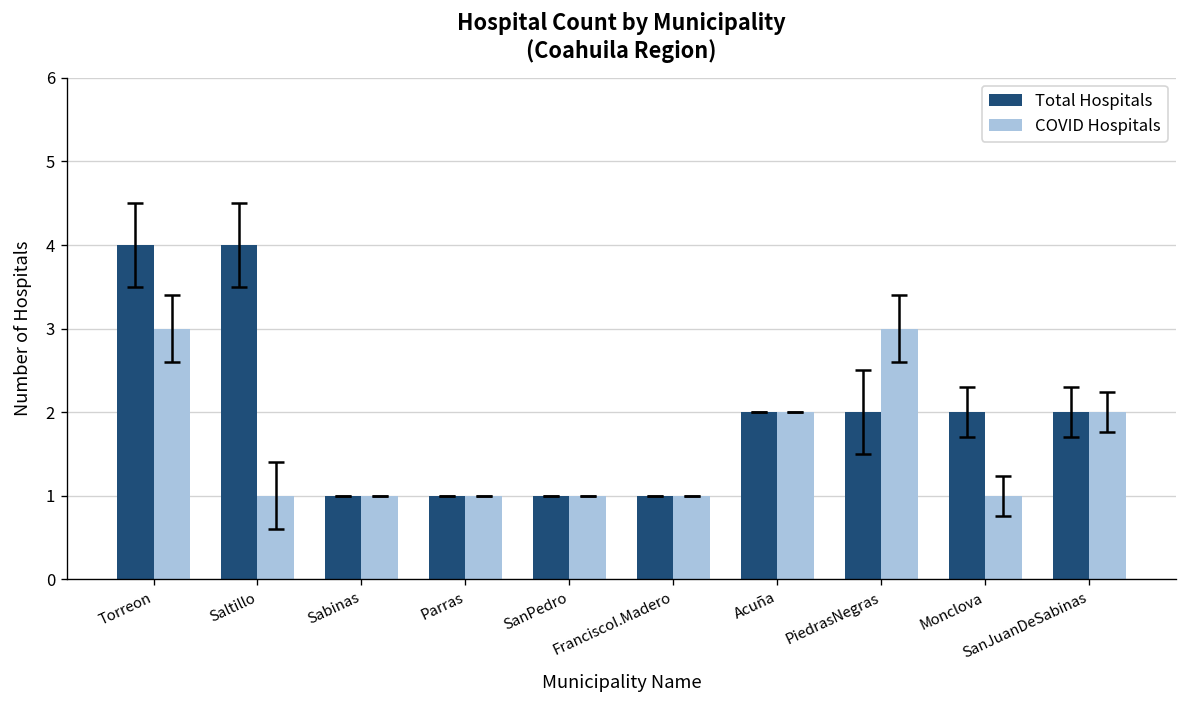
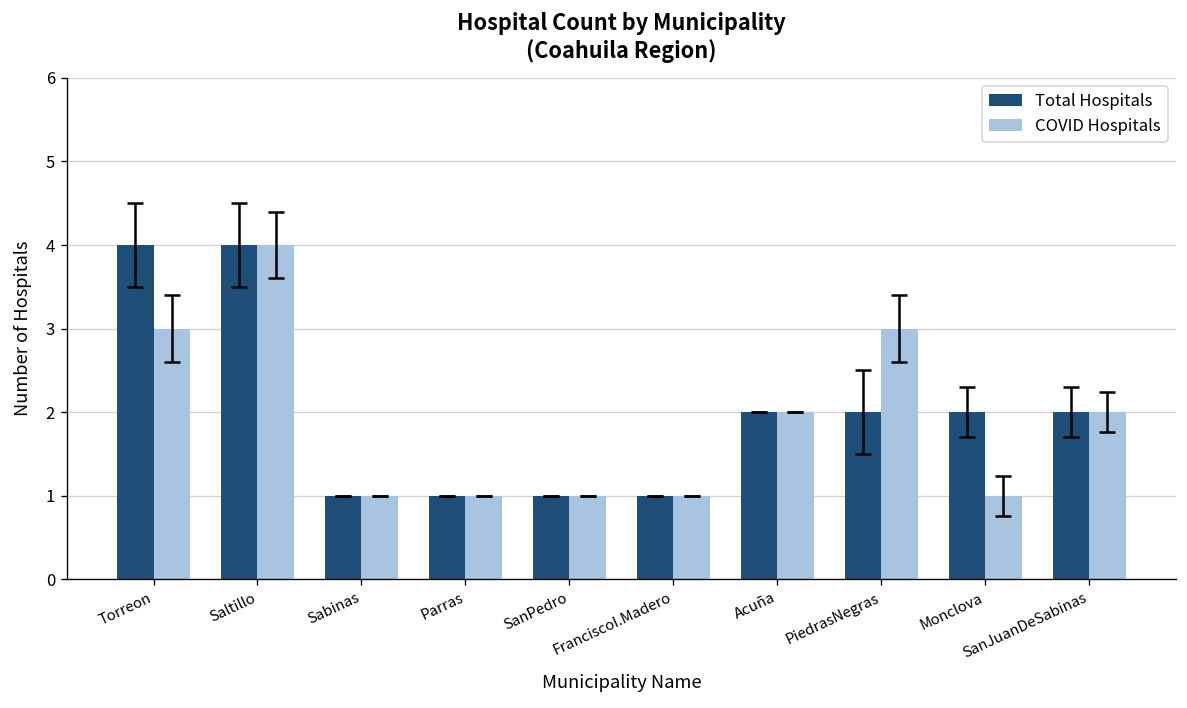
COVID Hospitals, Saltillo: 1 -> 4
